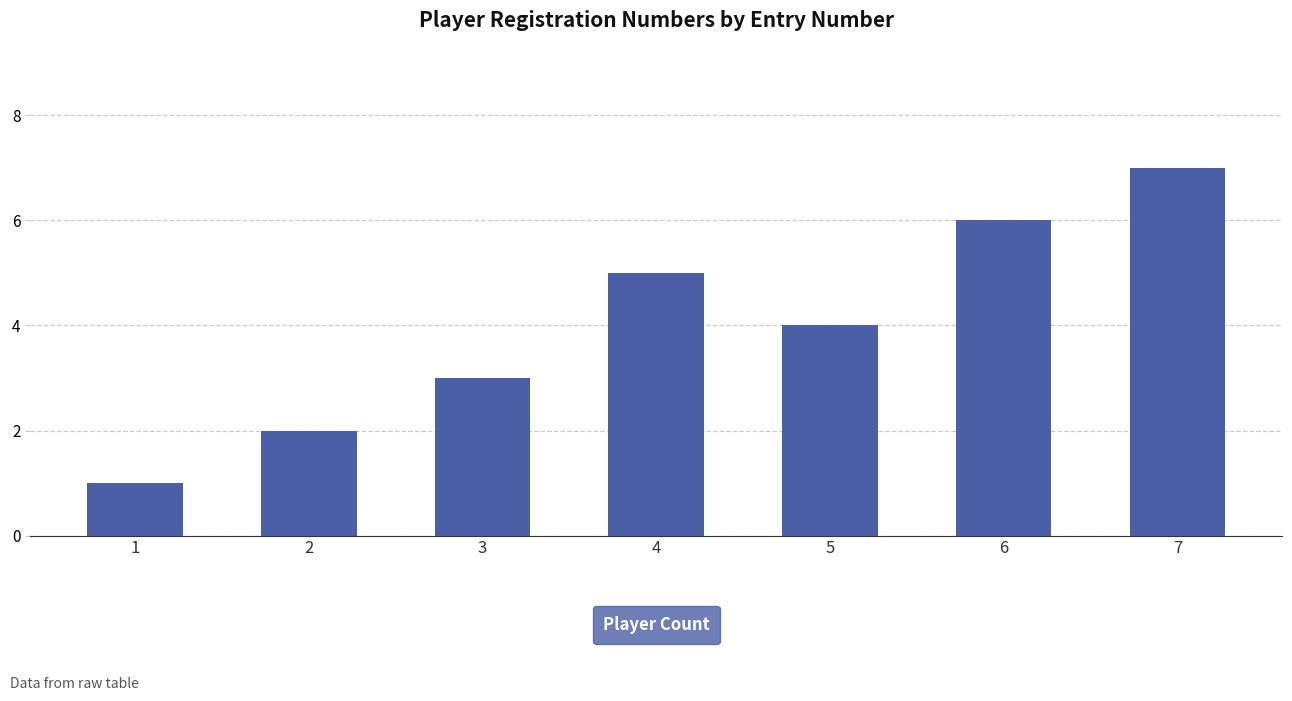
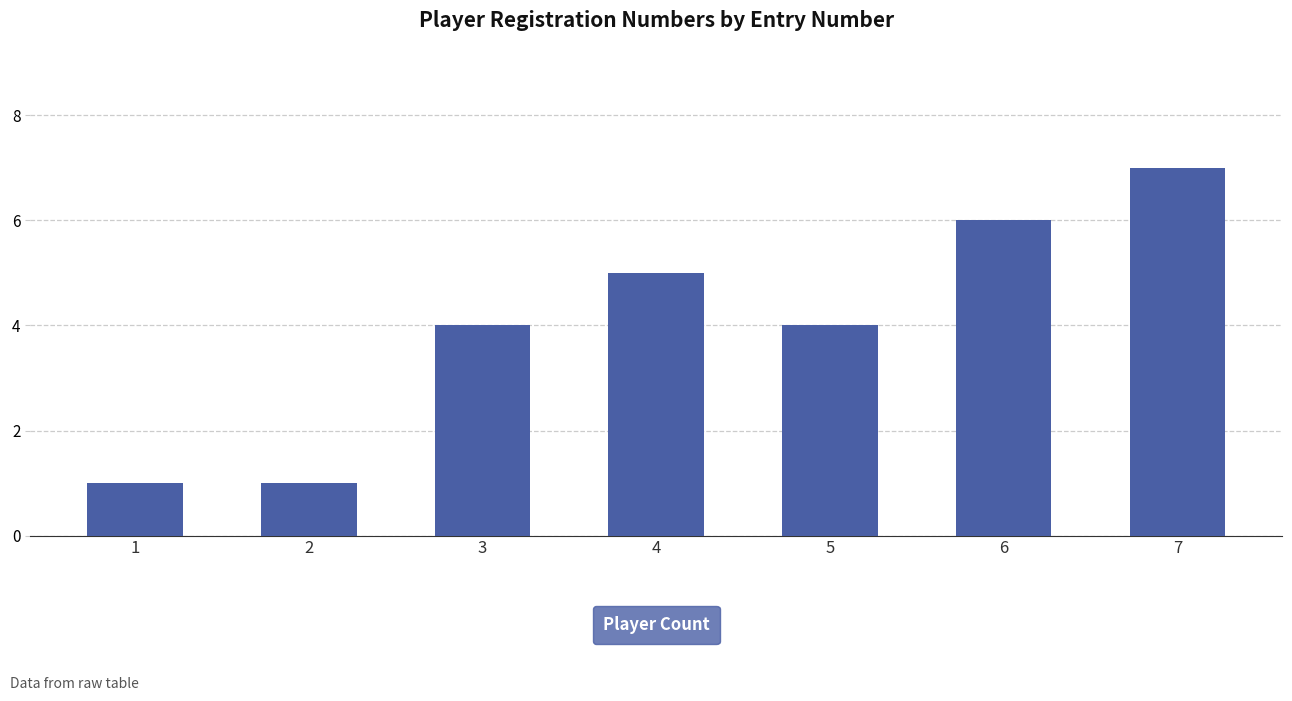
2: 2 -> 1
3: 3 -> 4
